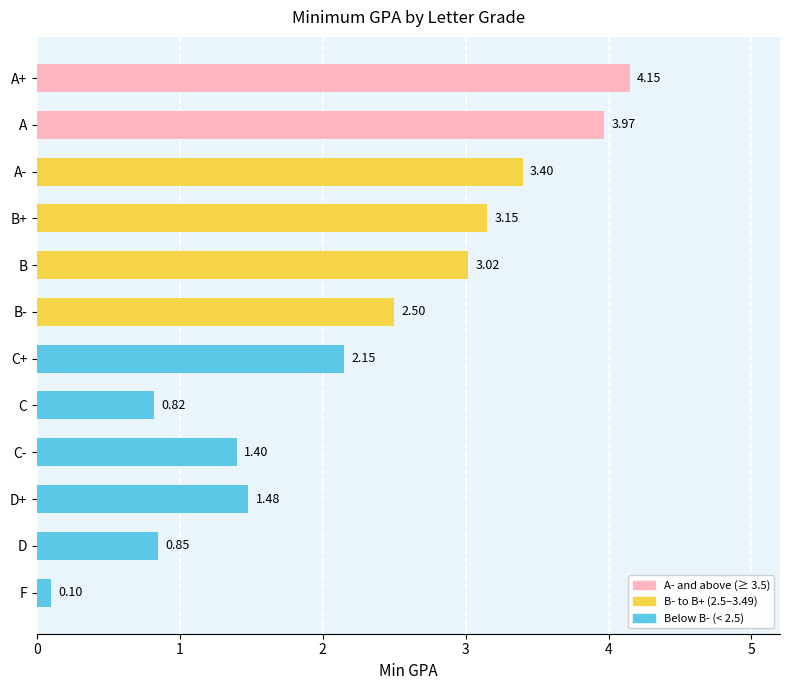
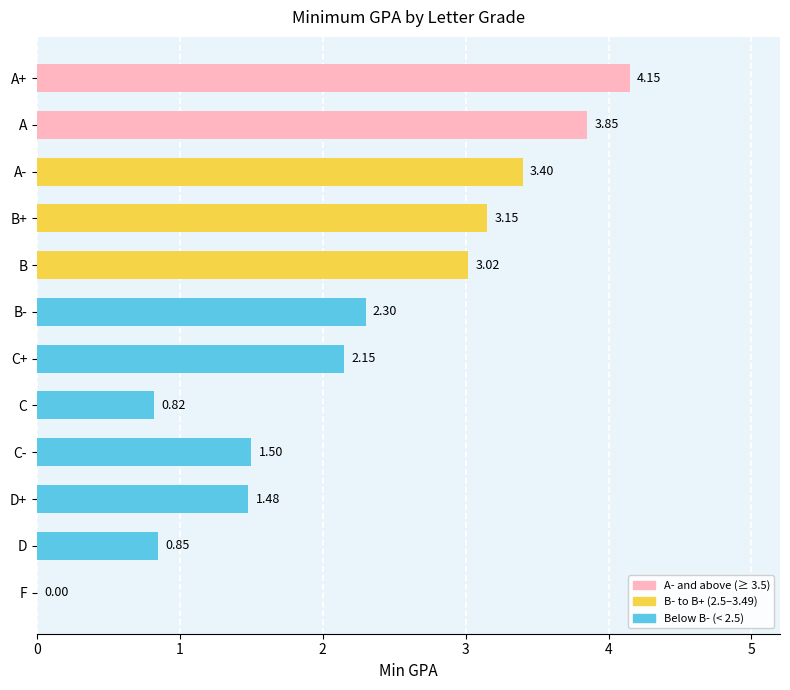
A: 3.97 -> 3.85
B-: 2.50 -> 2.30
C-: 1.40 -> 1.50
F: 0.10 -> 0.00
